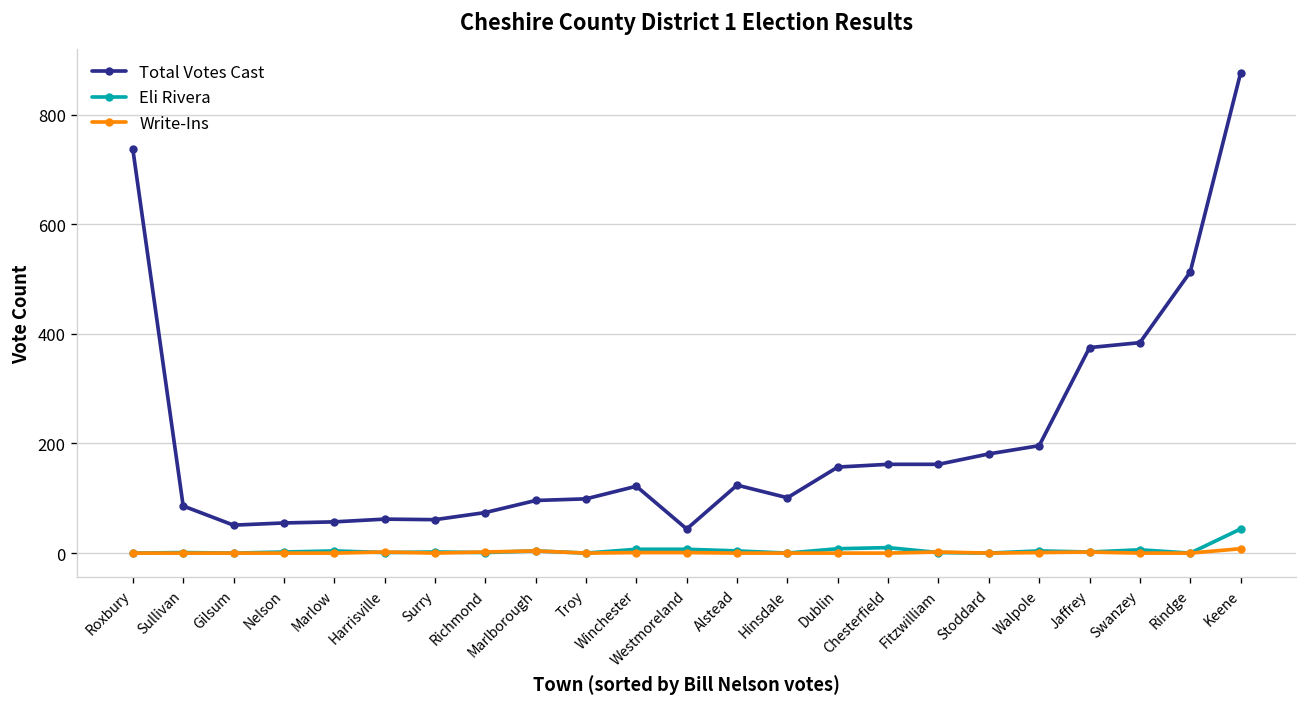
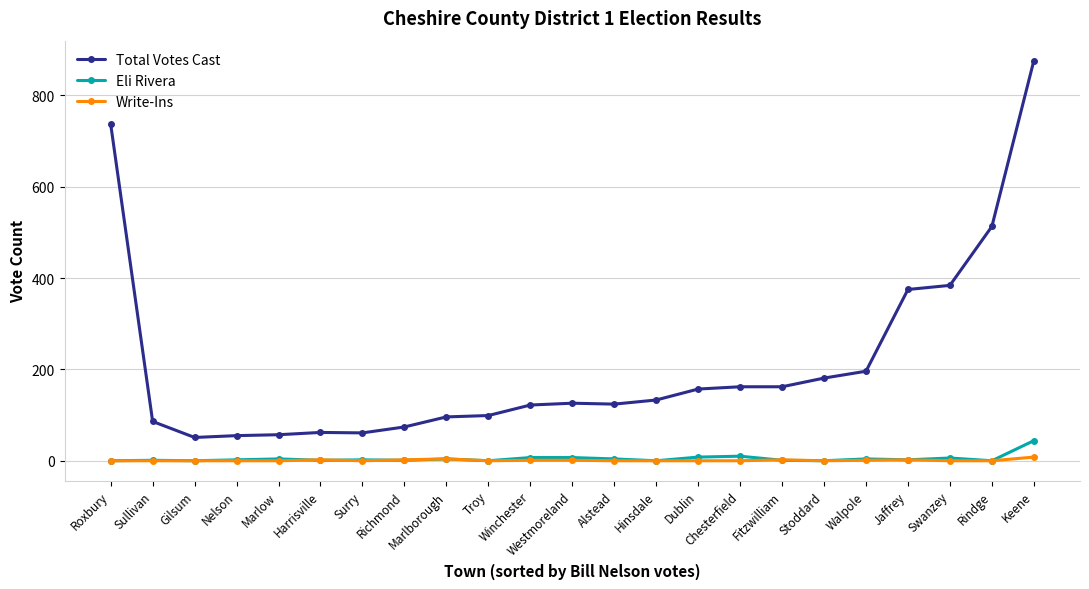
Total Votes Cast, Westmoreland: 40 -> 130
Total Votes Cast, Hinsdale: 100 -> 130
